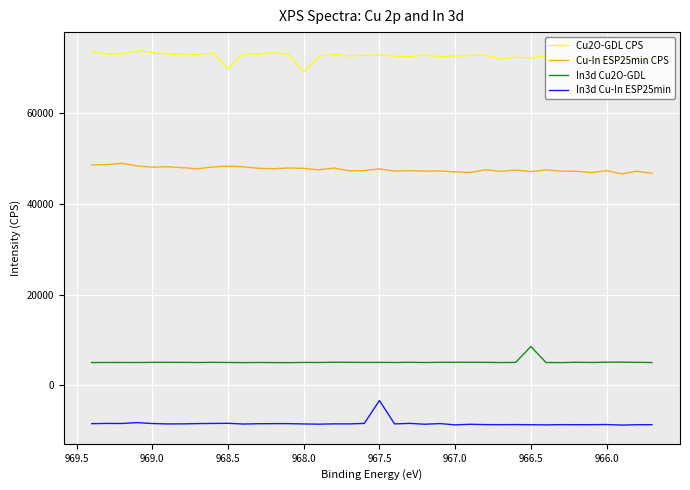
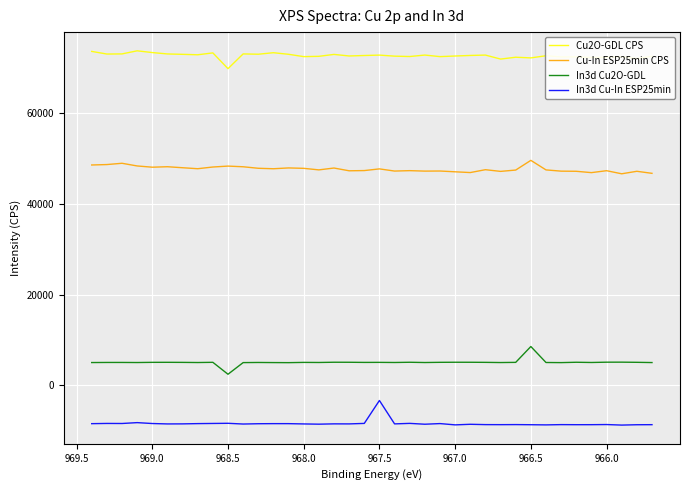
In3d Cu2O-GDL, 968.5: 5000 -> 2000
Cu2O-GDL CPS, 968.0: 69000 -> 72000
Cu-In ESP25min CPS, 966.5: 47000 -> 49000
